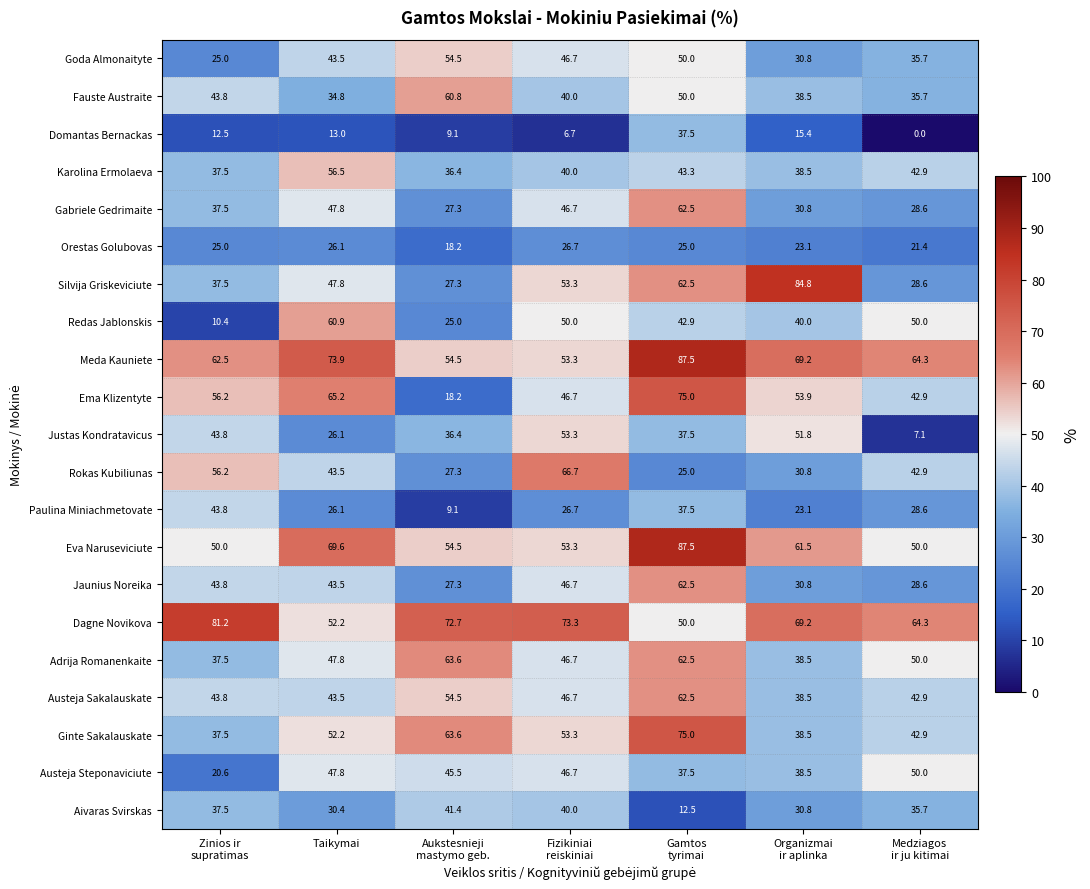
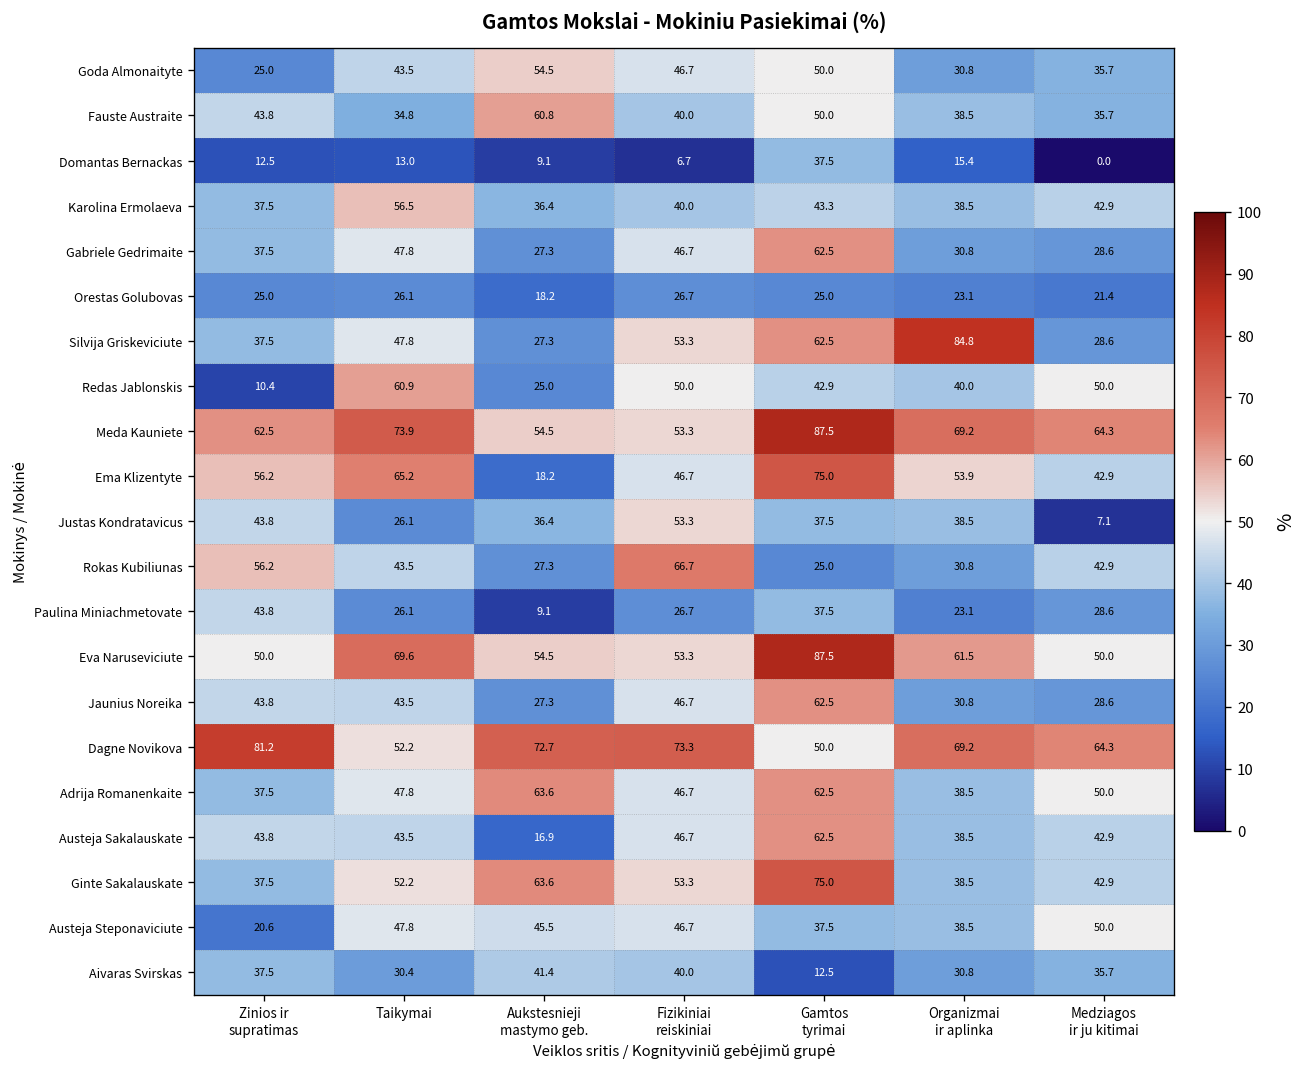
Justas Kondratavicus, Organizmai ir aplinka: 51.8 -> 38.5
Austeja Sakalauskate, Aukstesnieji mastymo geb.: 54.5 -> 16.9
